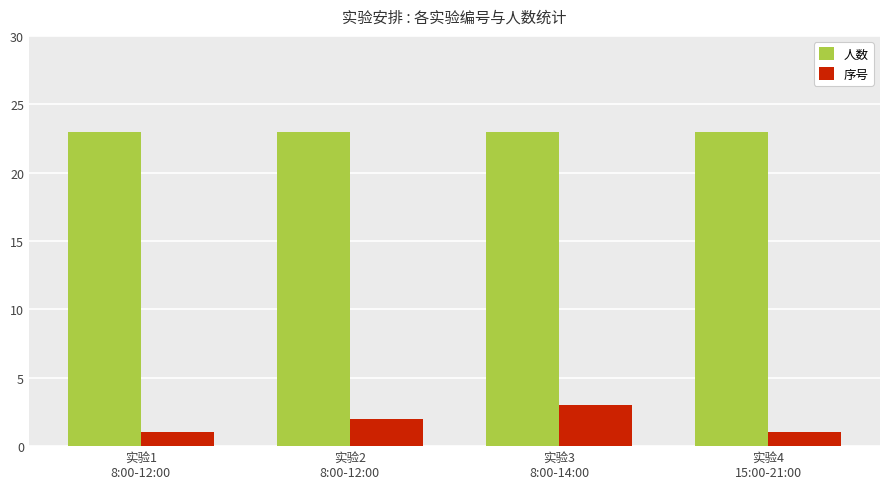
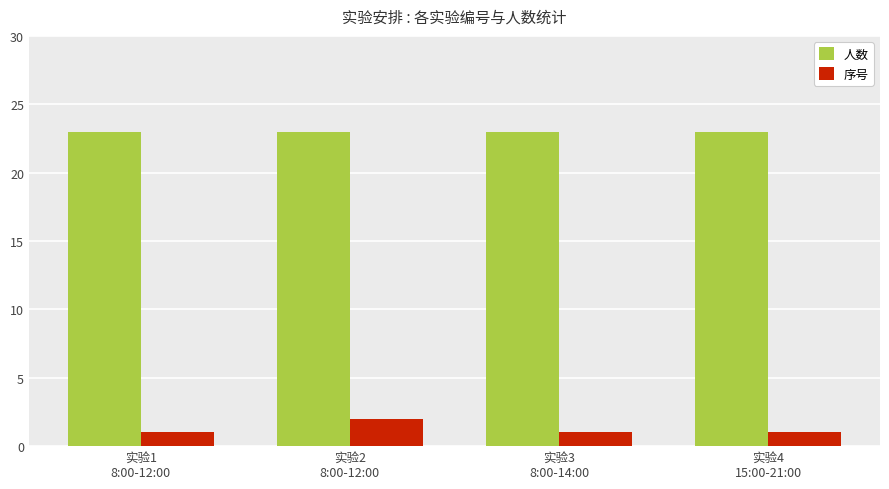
序号, 实验3 8:00-14:00: 3 -> 1
